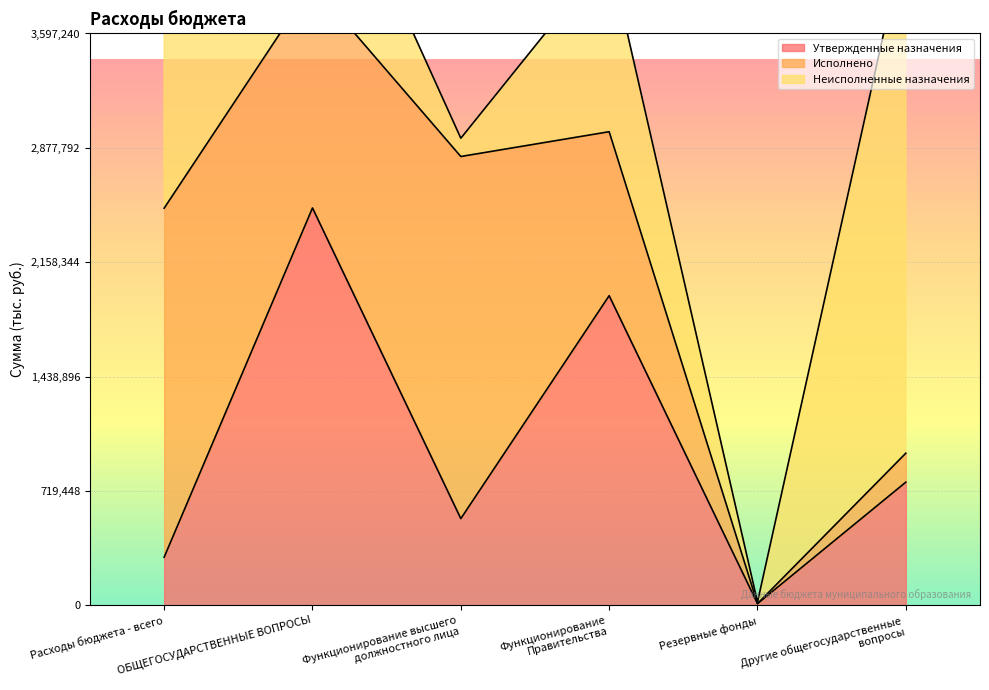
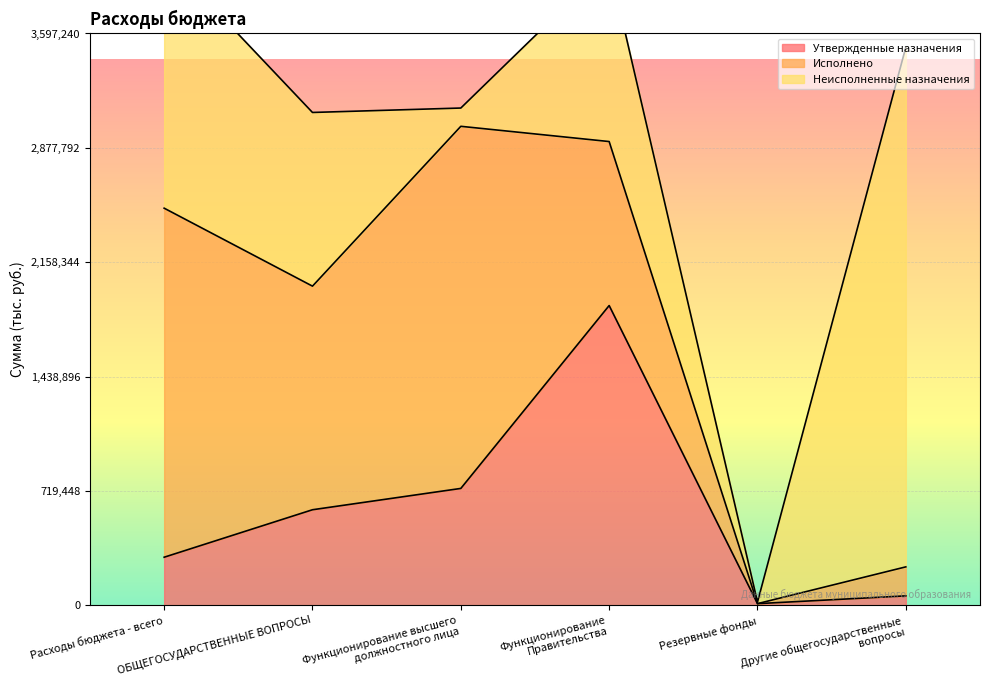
Утвержденные назначения, ОБЩЕГОСУДАРСТВЕННЫЕ ВОПРОСЫ: 2,500,000 -> 600,000
Утвержденные назначения, Функционирование высшего должностного лица: 550,000 -> 730,000
Утвержденные назначения, Функционирование Правительства: 1,950,000 -> 1,890,000
Утвержденные назначения, Другие общегосударственные вопросы: 770,000 -> 60,000
